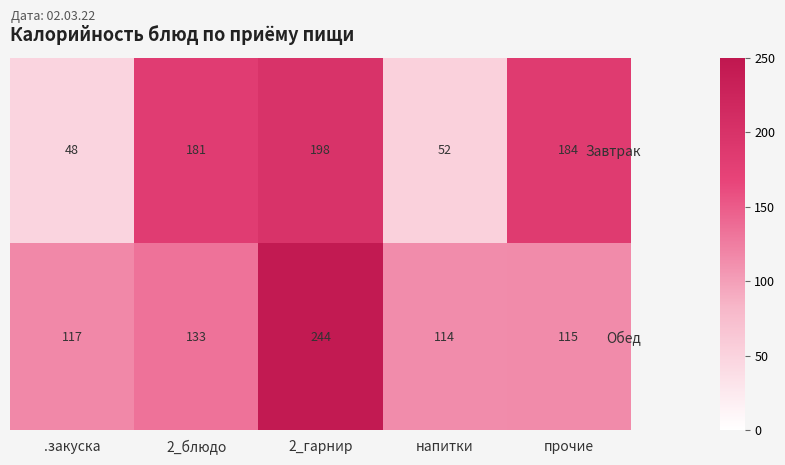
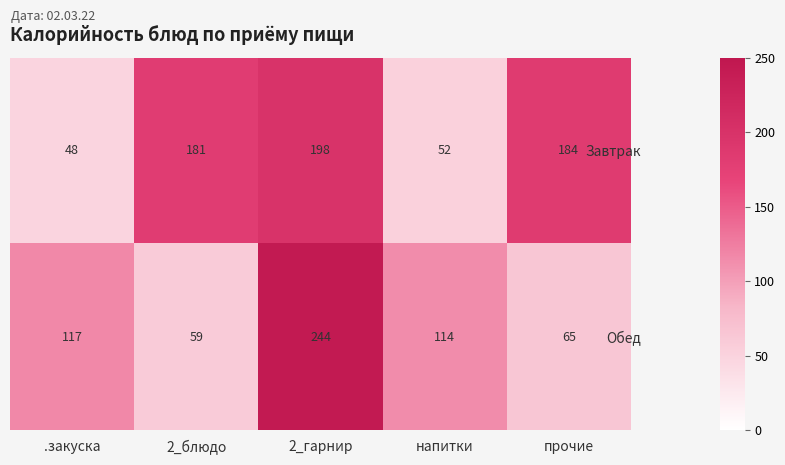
Обед, 2_блюдо: 133 -> 59
Обед, прочие: 115 -> 65
